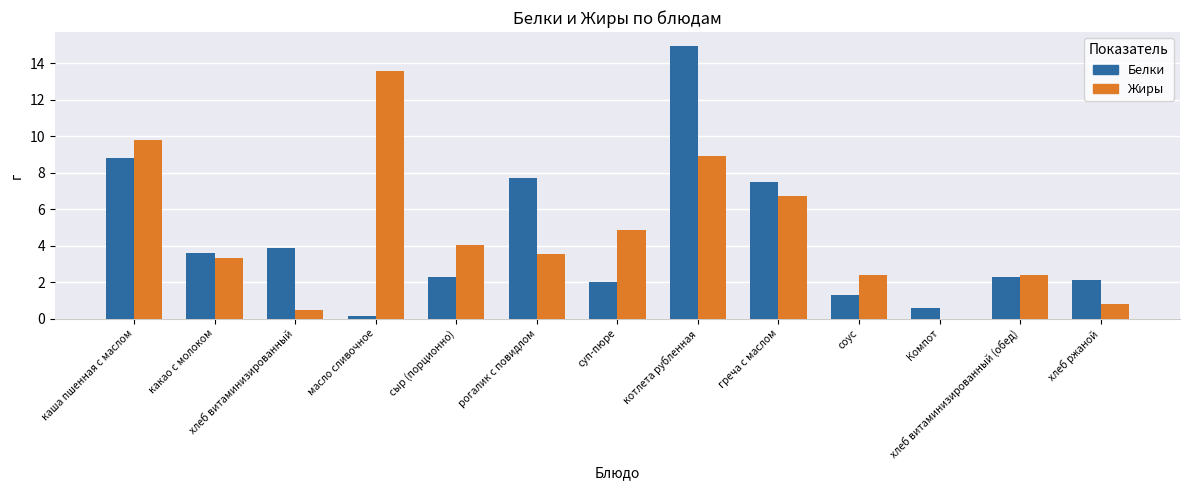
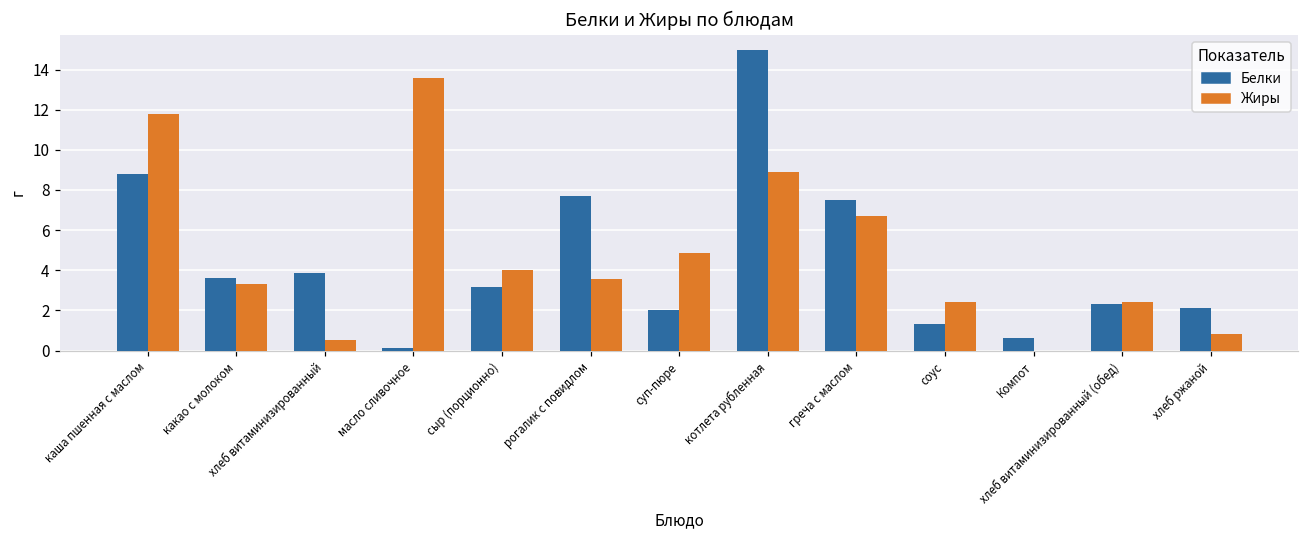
Жиры, каша пшенная с маслом: 9.8 -> 11.8
Белки, сыр (порционно): 2.3 -> 3.2
